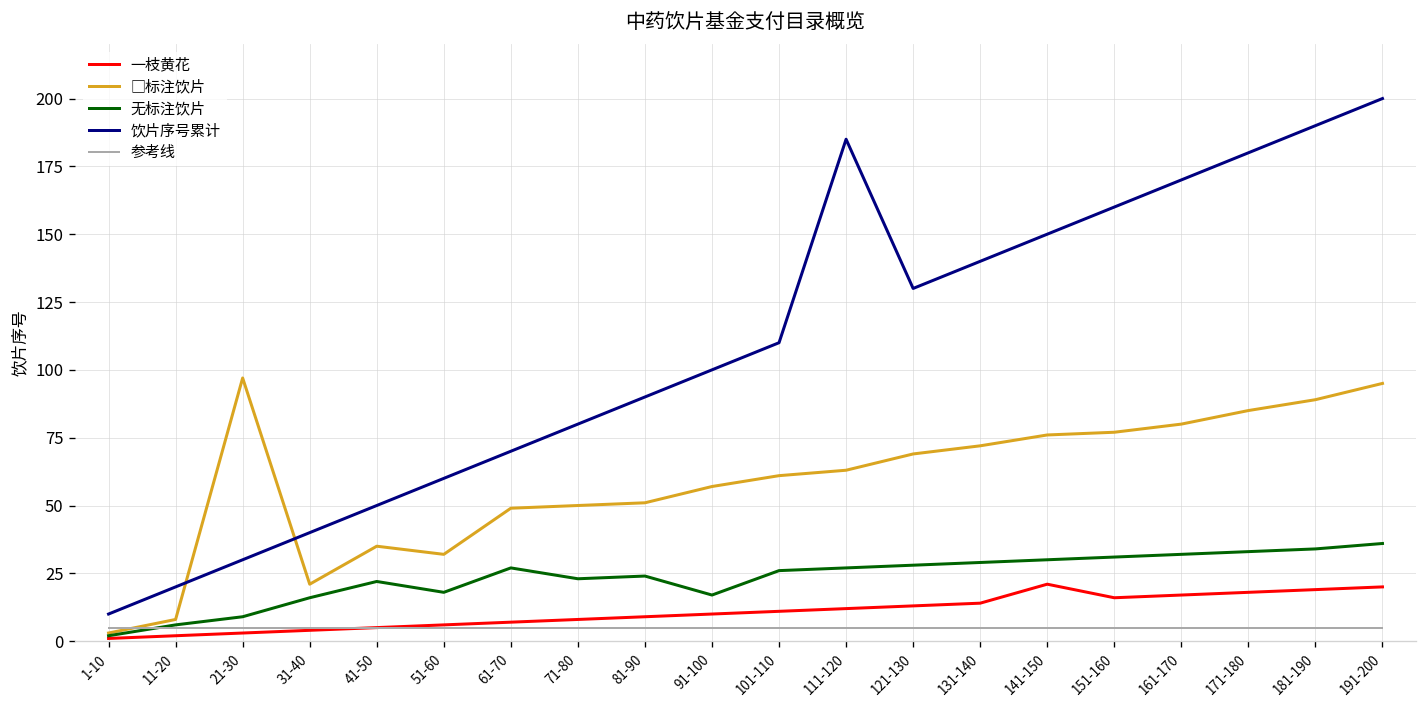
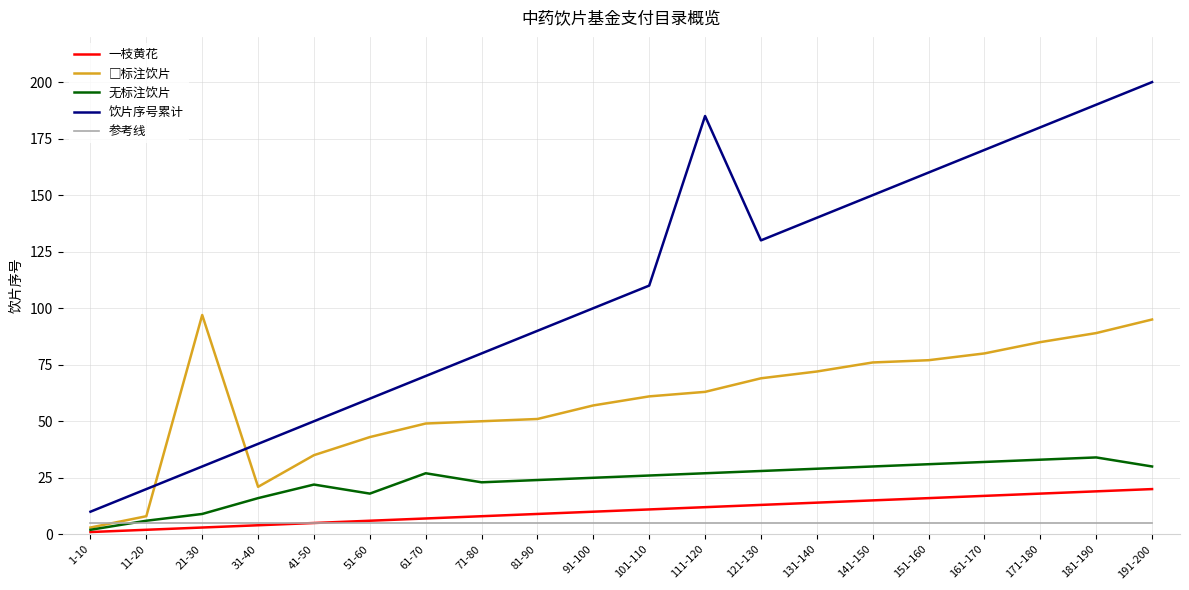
□标注饮片, 51-60: 32 -> 43
无标注饮片, 91-100: 17 -> 25
一枝黄花, 141-150: 21 -> 15
无标注饮片, 191-200: 36 -> 30
